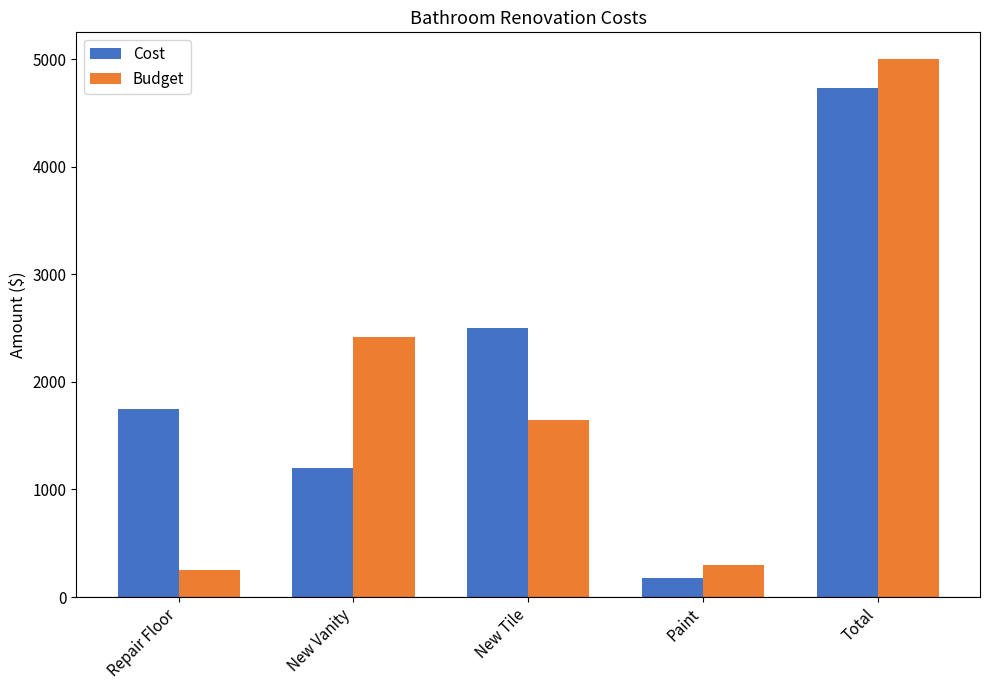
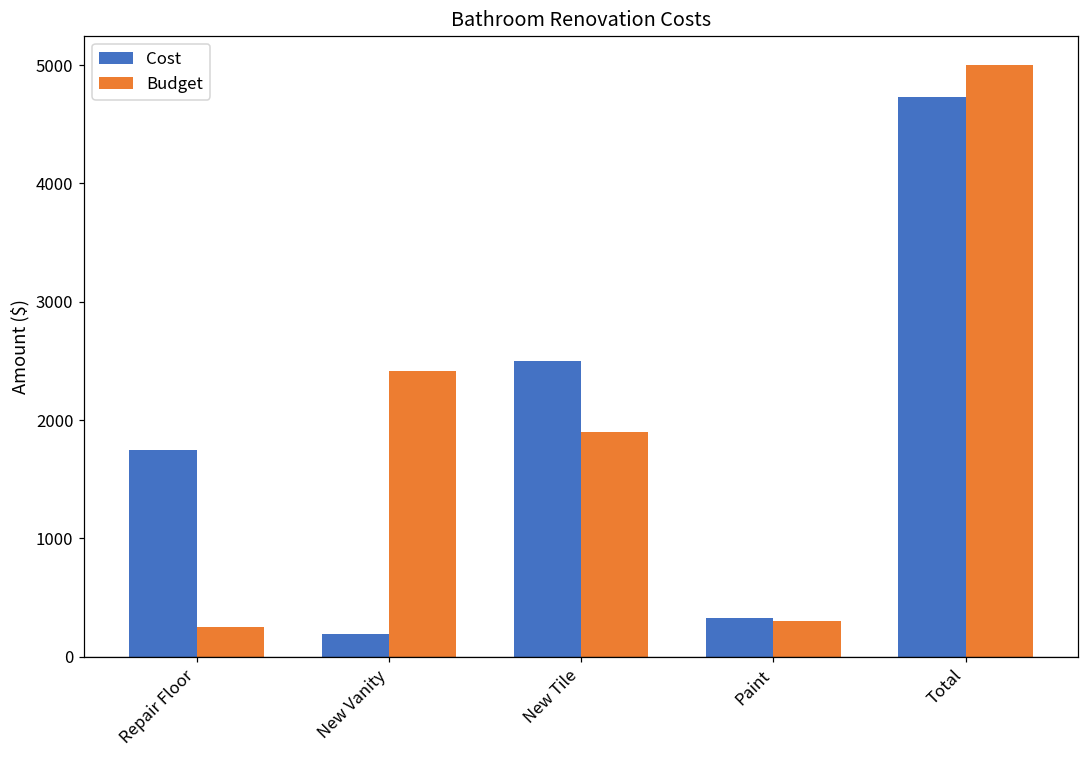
Cost, New Vanity: 1200 -> 190
Budget, New Tile: 1650 -> 1900
Cost, Paint: 180 -> 330
